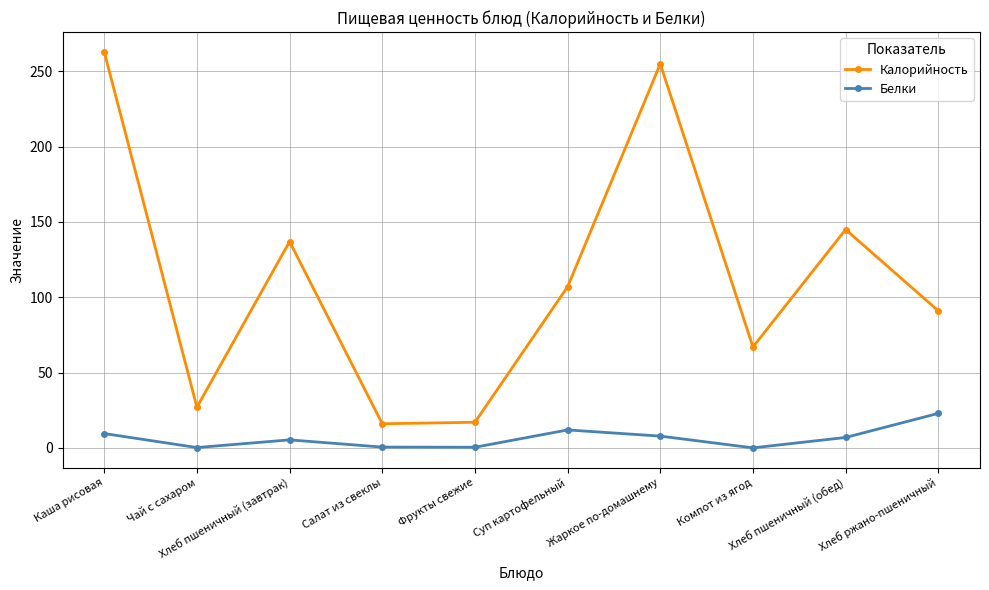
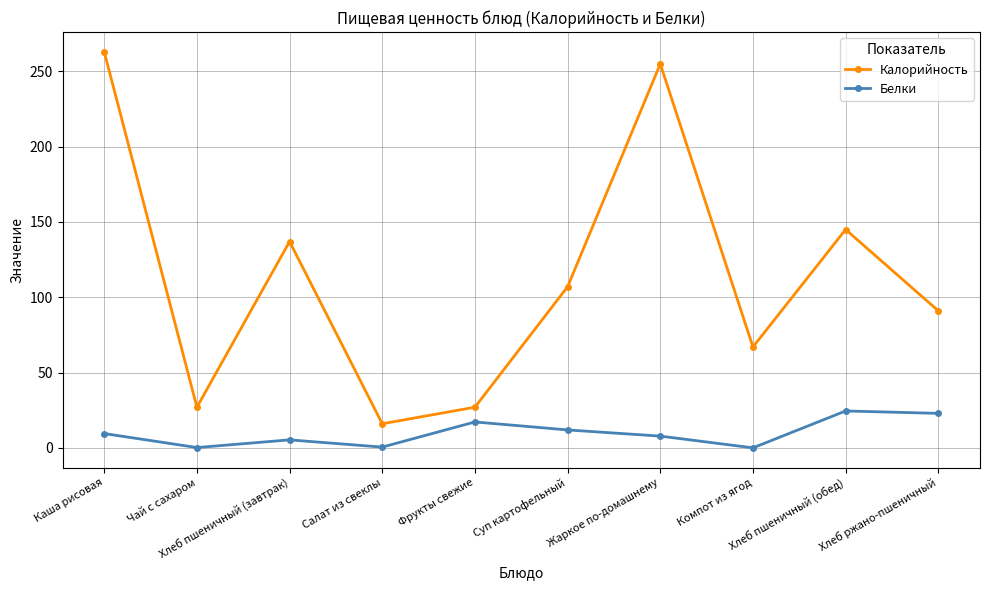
Калорийность, Фрукты свежие: 17 -> 27
Белки, Фрукты свежие: 0 -> 17
Белки, Хлеб пшеничный (обед): 7 -> 25
